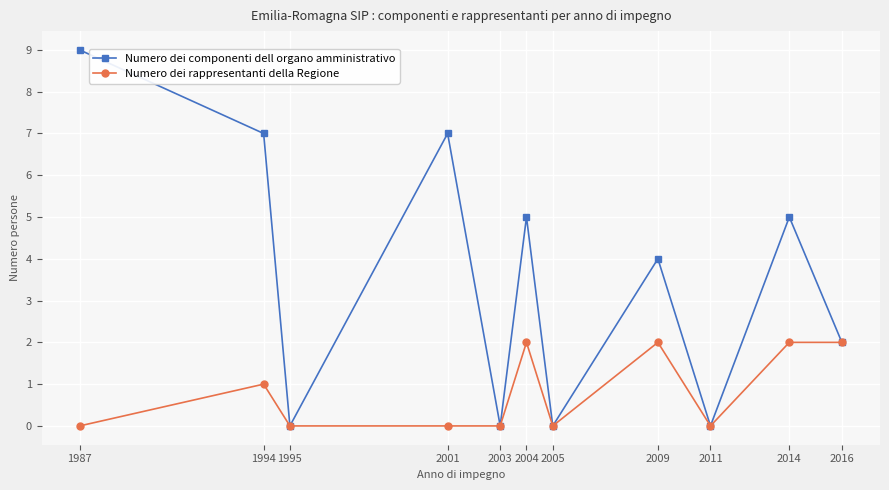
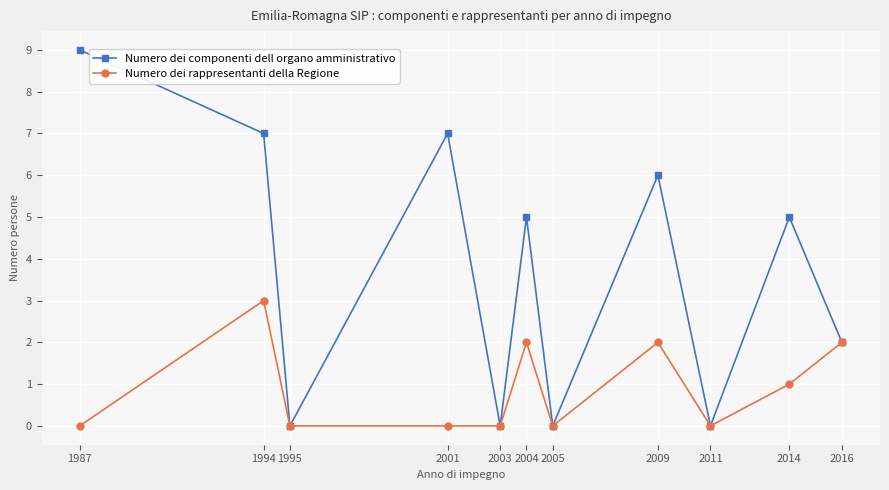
Numero dei rappresentanti della Regione, 1994: 1 -> 3
Numero dei componenti dell organo amministrativo, 2009: 4 -> 6
Numero dei rappresentanti della Regione, 2014: 2 -> 1
